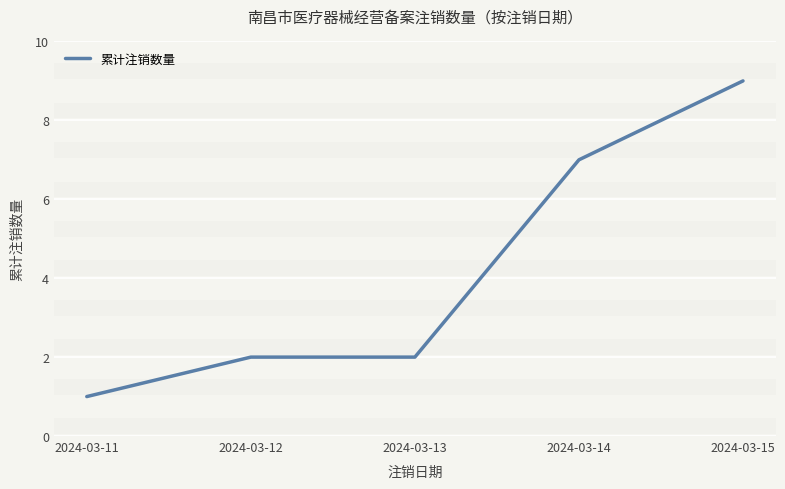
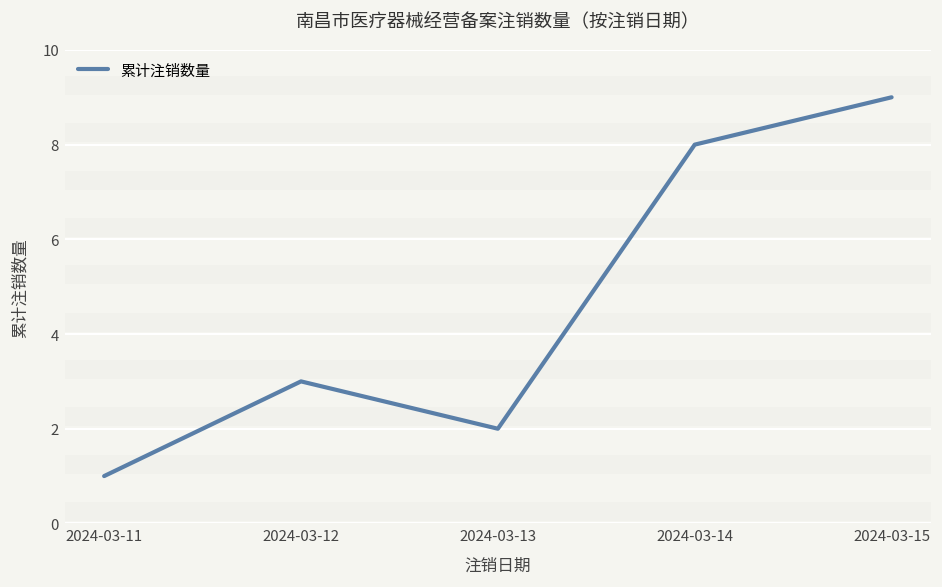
2024-03-12: 2 -> 3
2024-03-14: 7 -> 8
